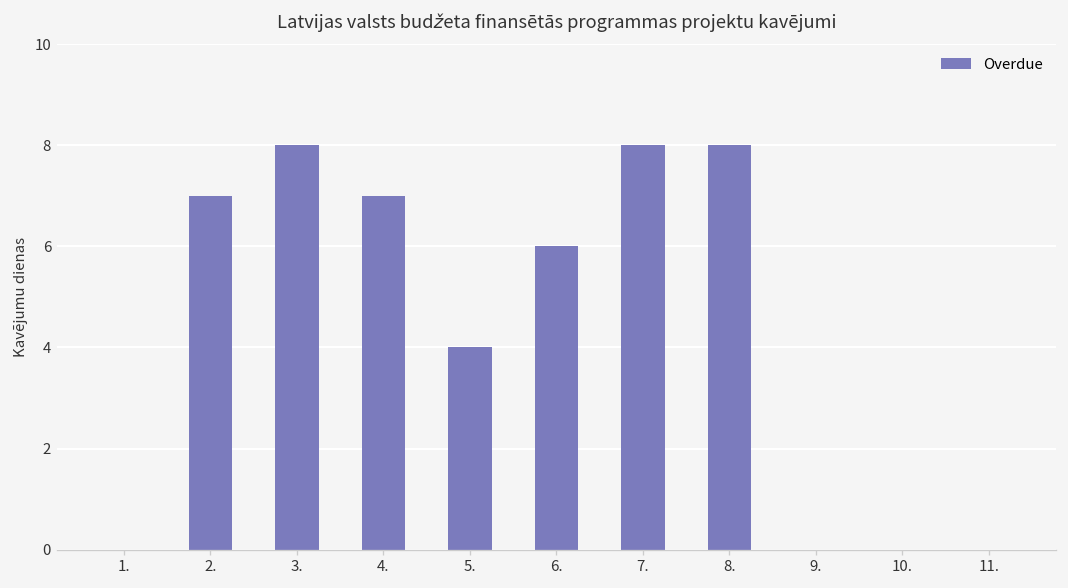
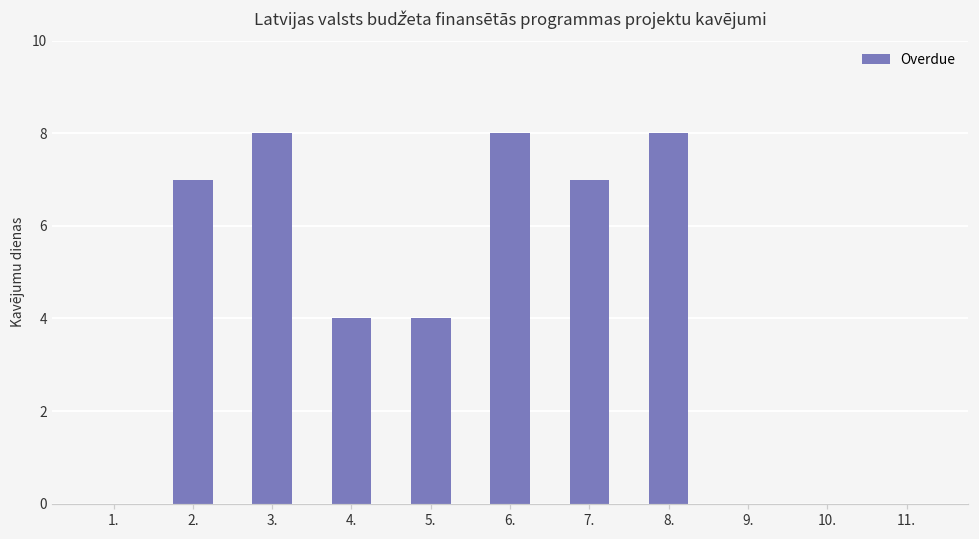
4.: 7 -> 4
6.: 6 -> 8
7.: 8 -> 7
